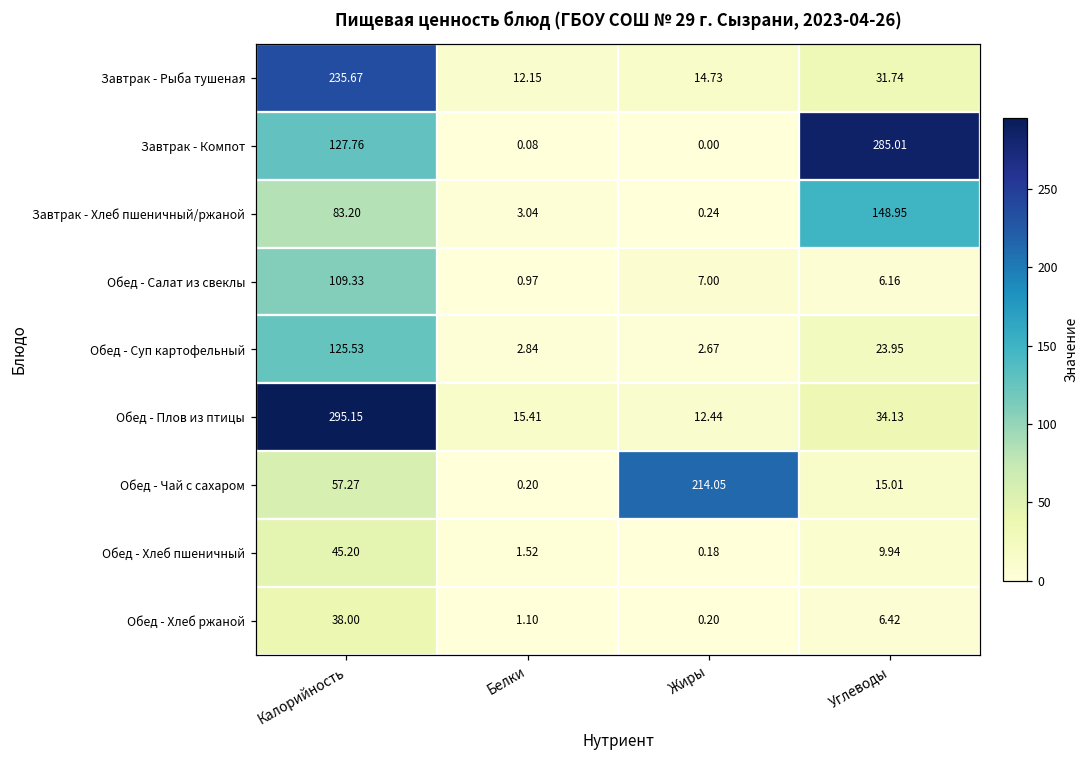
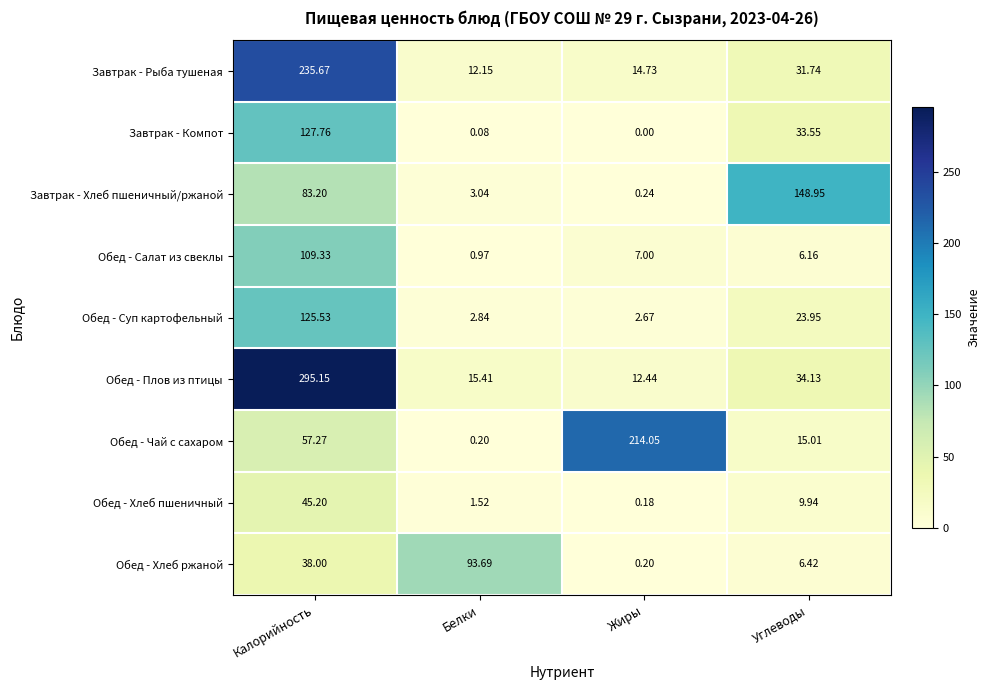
Завтрак - Компот, Углеводы: 285.01 -> 33.55
Обед - Хлеб ржаной, Белки: 1.10 -> 93.69
